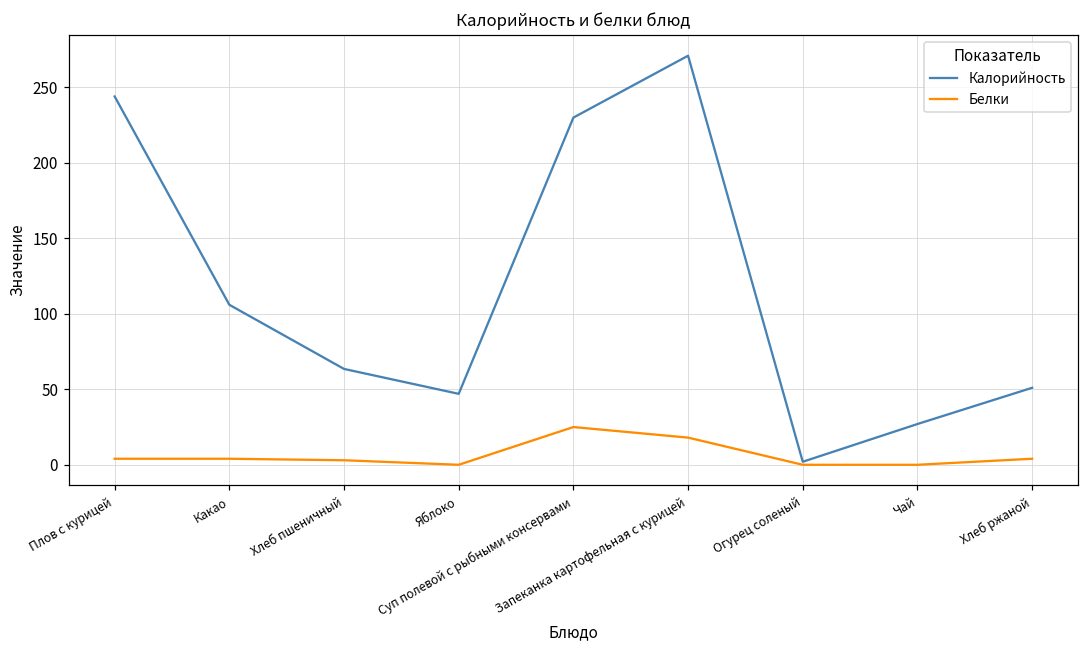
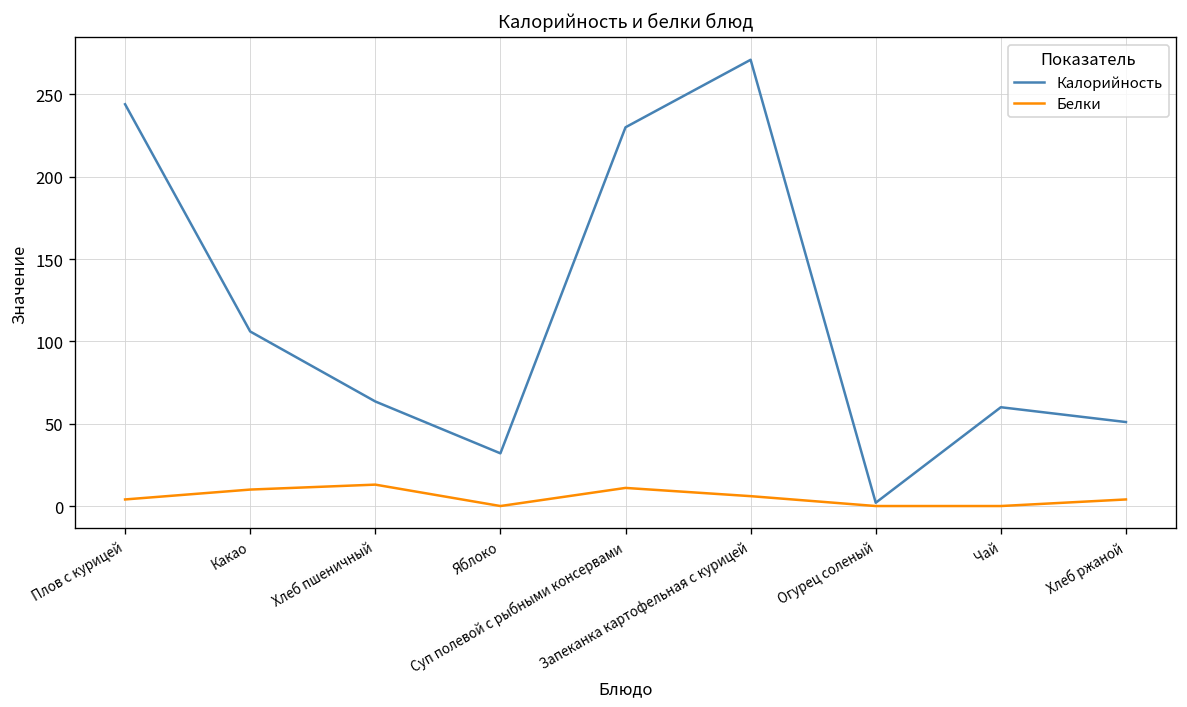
Белки, Какао: 4 -> 10
Белки, Хлеб пшеничный: 3 -> 13
Калорийность, Яблоко: 47 -> 32
Белки, Суп полевой с рыбными консервами: 25 -> 11
Белки, Запеканка картофельная с курицей: 18 -> 6
Калорийность, Чай: 27 -> 60
